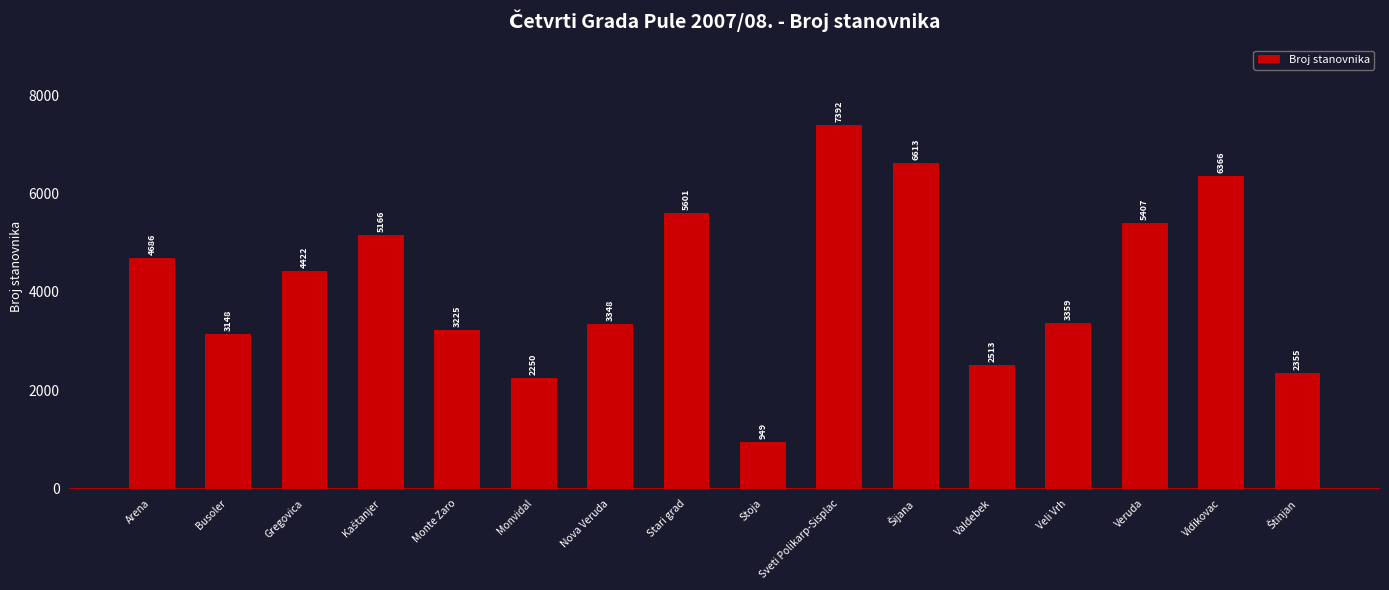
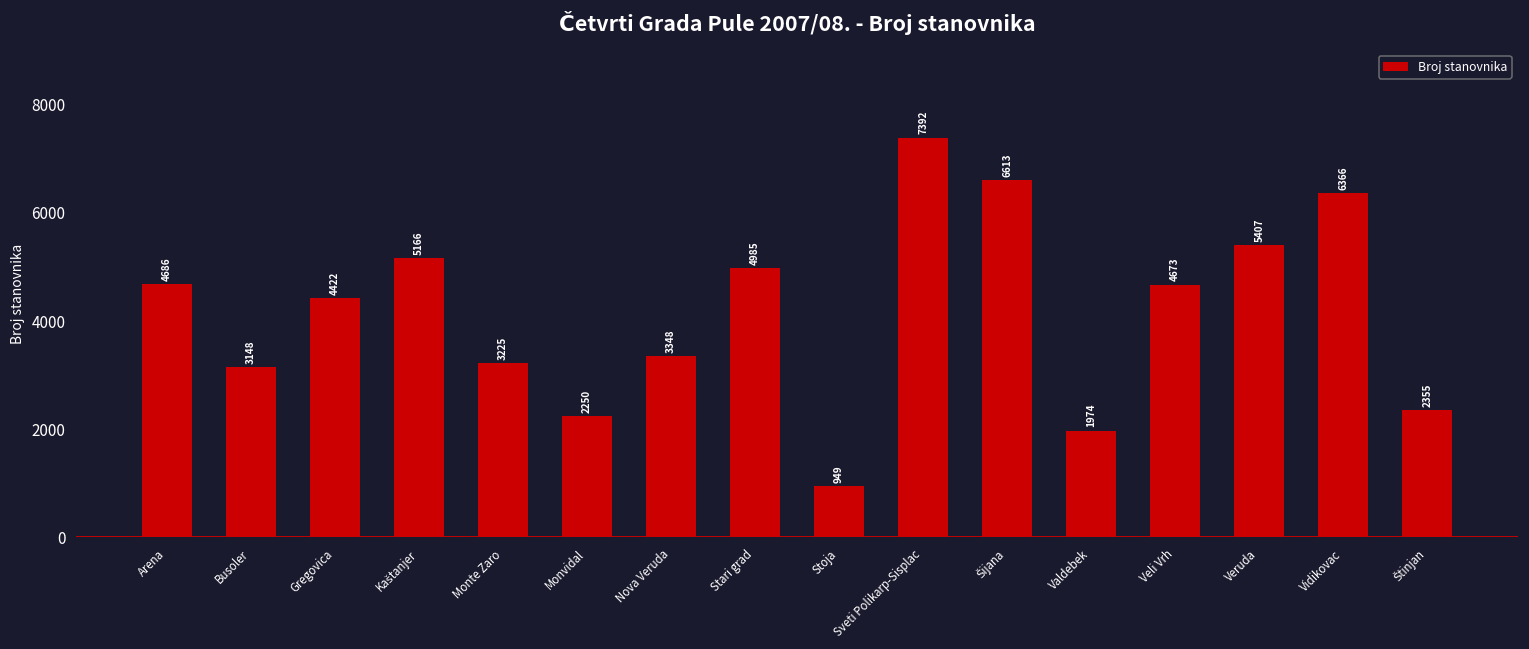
Stari grad: 5601 -> 4985
Valdebek: 2513 -> 1974
Veli Vrh: 3359 -> 4673
